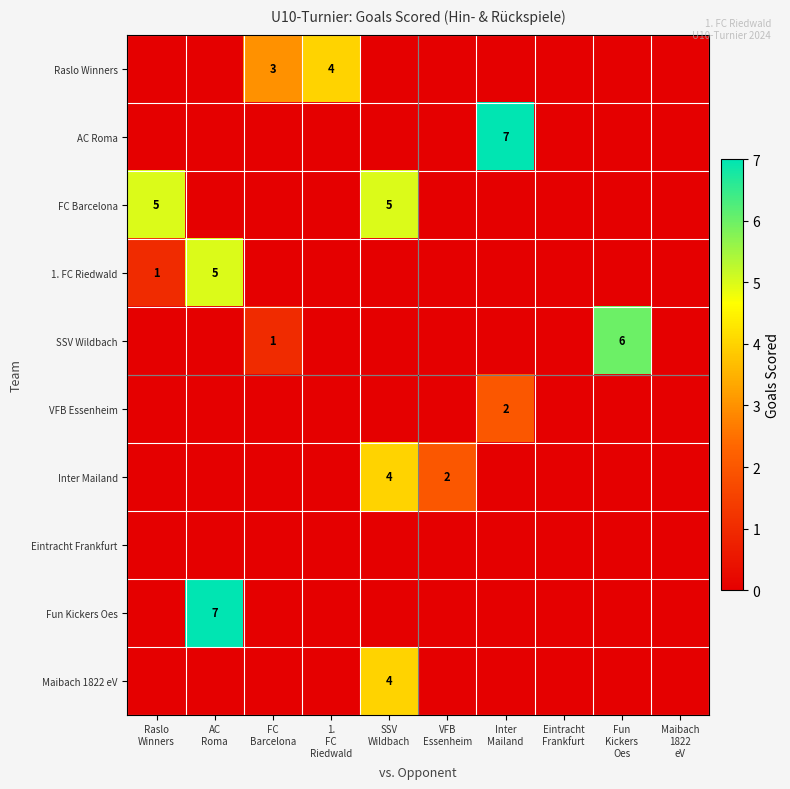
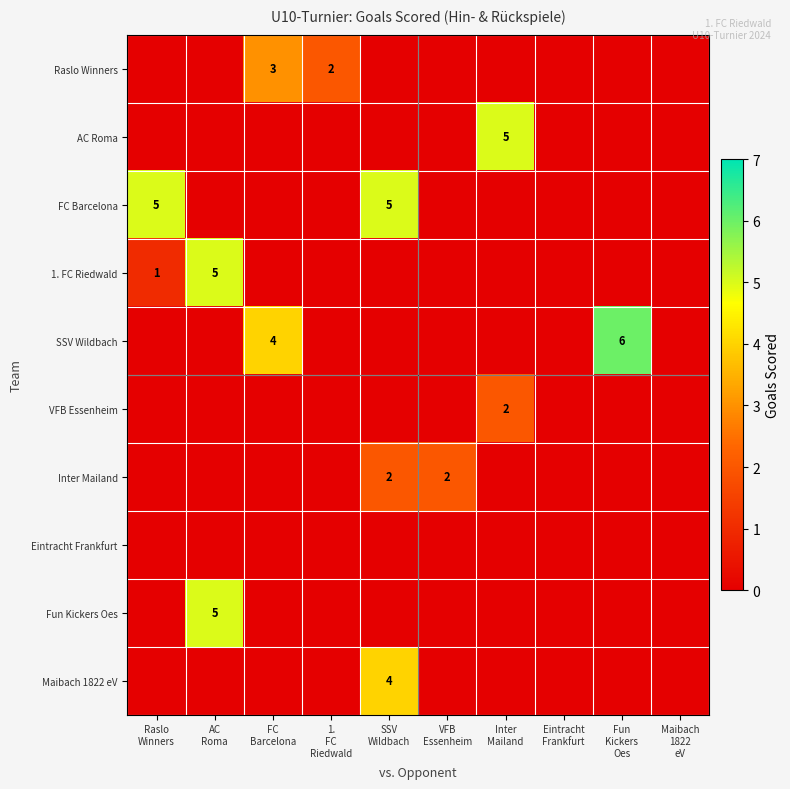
Raslo Winners, 1. FC Riedwald: 4 -> 2
AC Roma, Inter Mailand: 7 -> 5
SSV Wildbach, FC Barcelona: 1 -> 4
Inter Mailand, SSV Wildbach: 4 -> 2
Fun Kickers Oes, AC Roma: 7 -> 5
